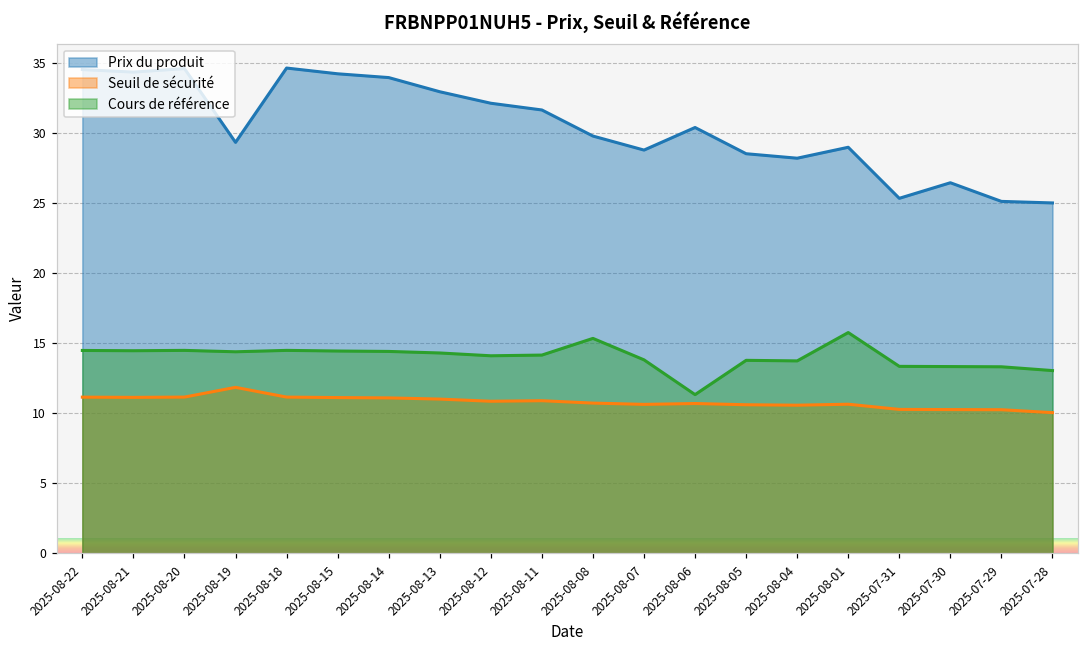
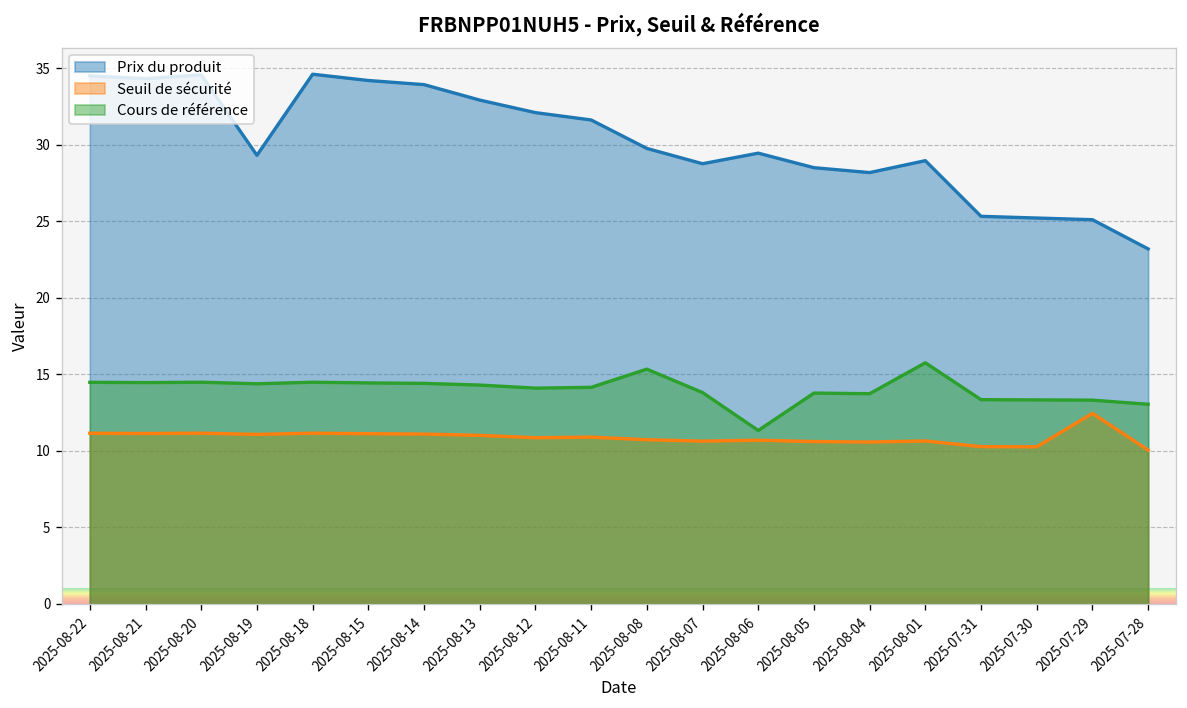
Seuil de sécurité, 2025-08-19: 11.8 -> 11.1
Prix du produit, 2025-08-06: 30.4 -> 29.5
Prix du produit, 2025-07-30: 26.4 -> 25.2
Seuil de sécurité, 2025-07-29: 10.3 -> 12.4
Prix du produit, 2025-07-28: 25.0 -> 23.2
